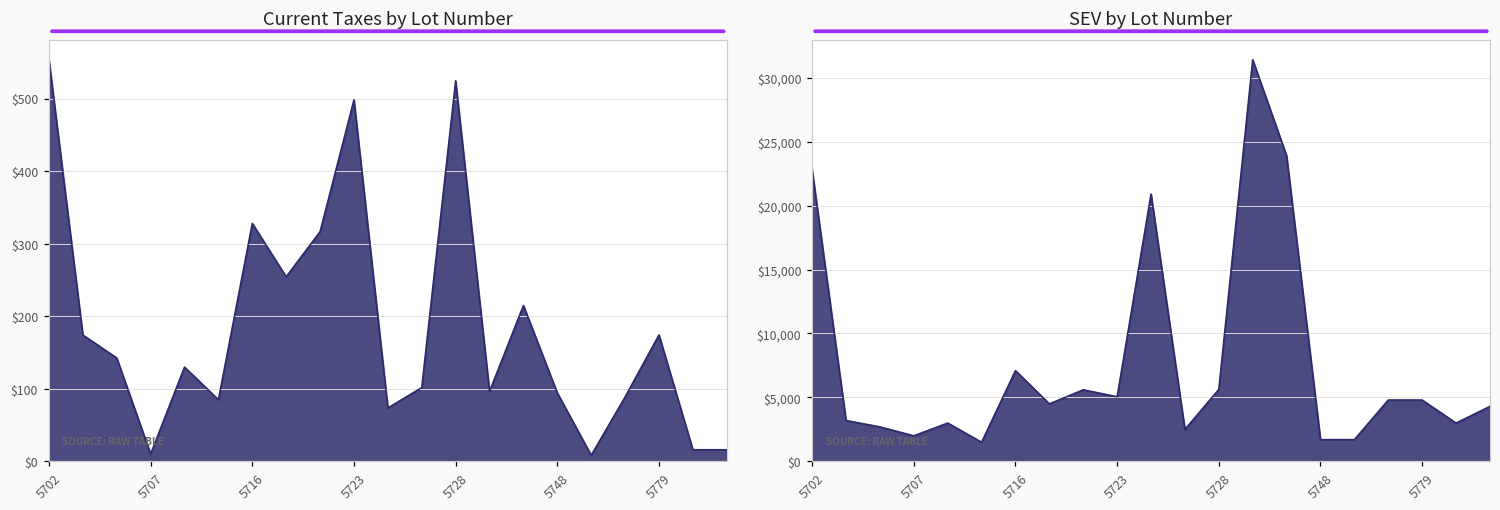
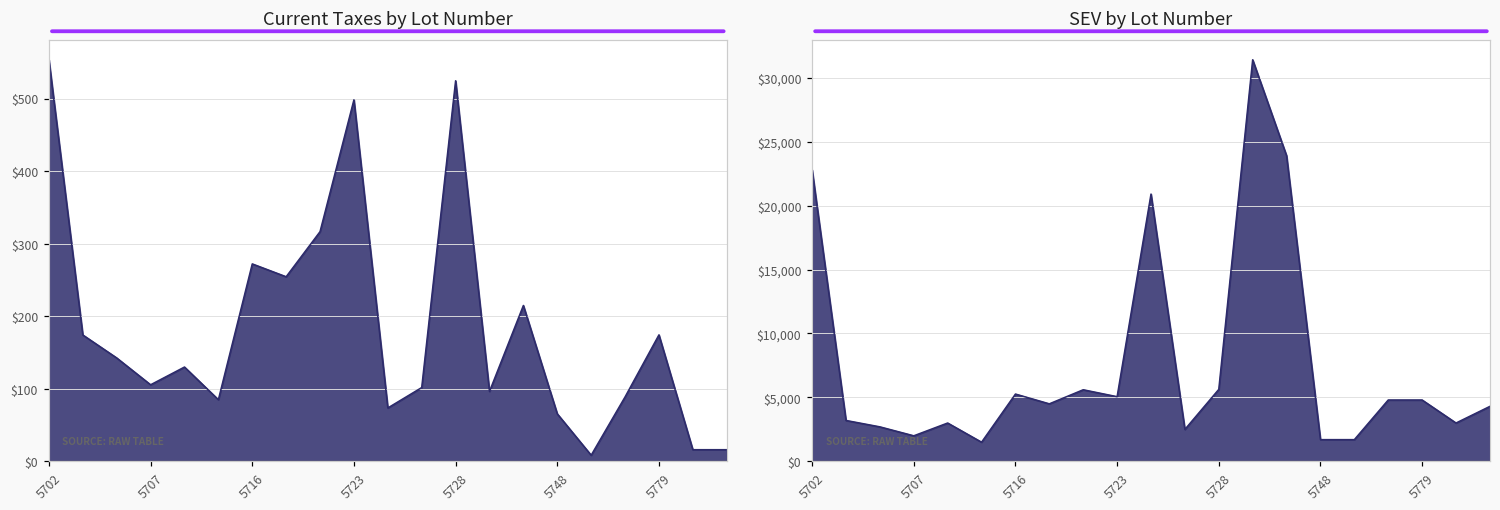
Current Taxes by Lot Number, 5707: $10 -> $110
Current Taxes by Lot Number, 5716: $330 -> $270
Current Taxes by Lot Number, 5748: $90 -> $70
SEV by Lot Number, 5716: $7,100 -> $5,300
